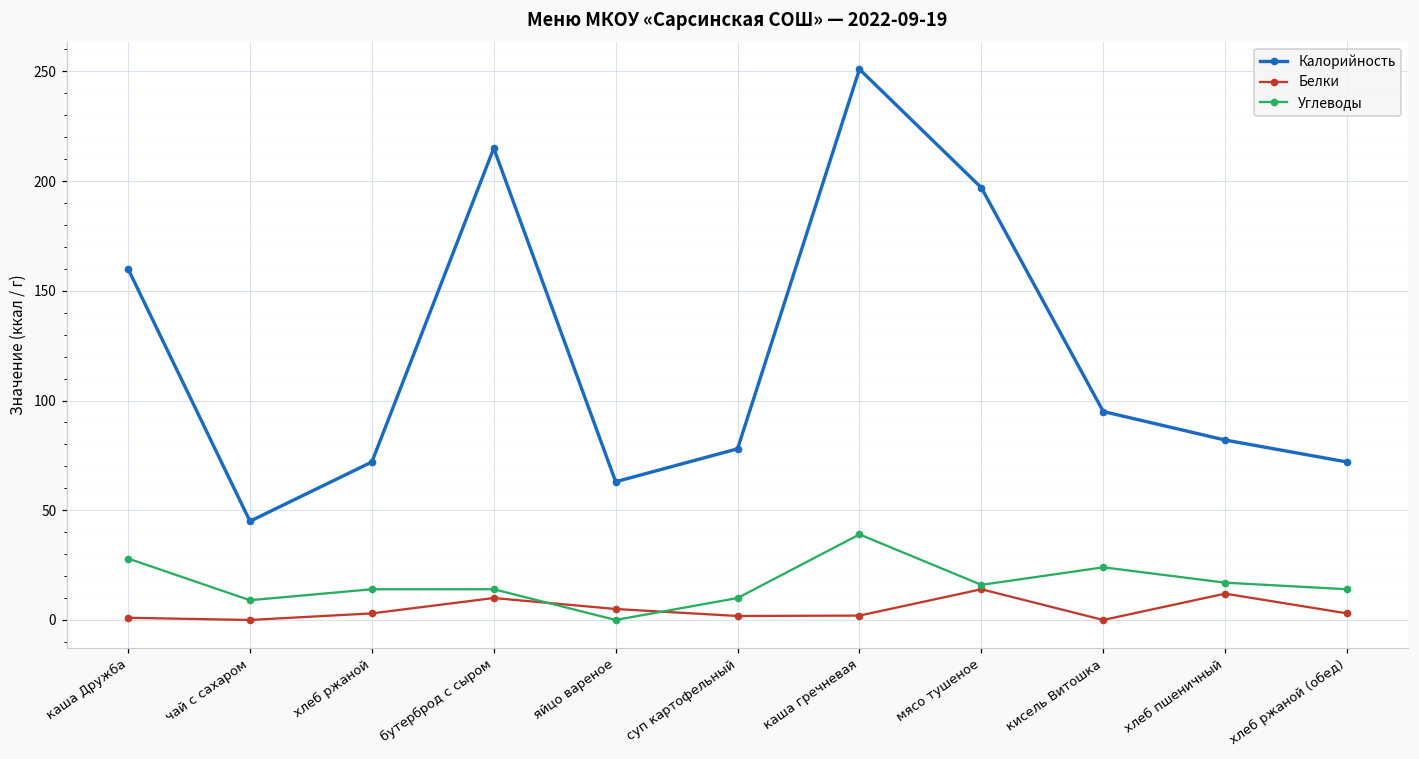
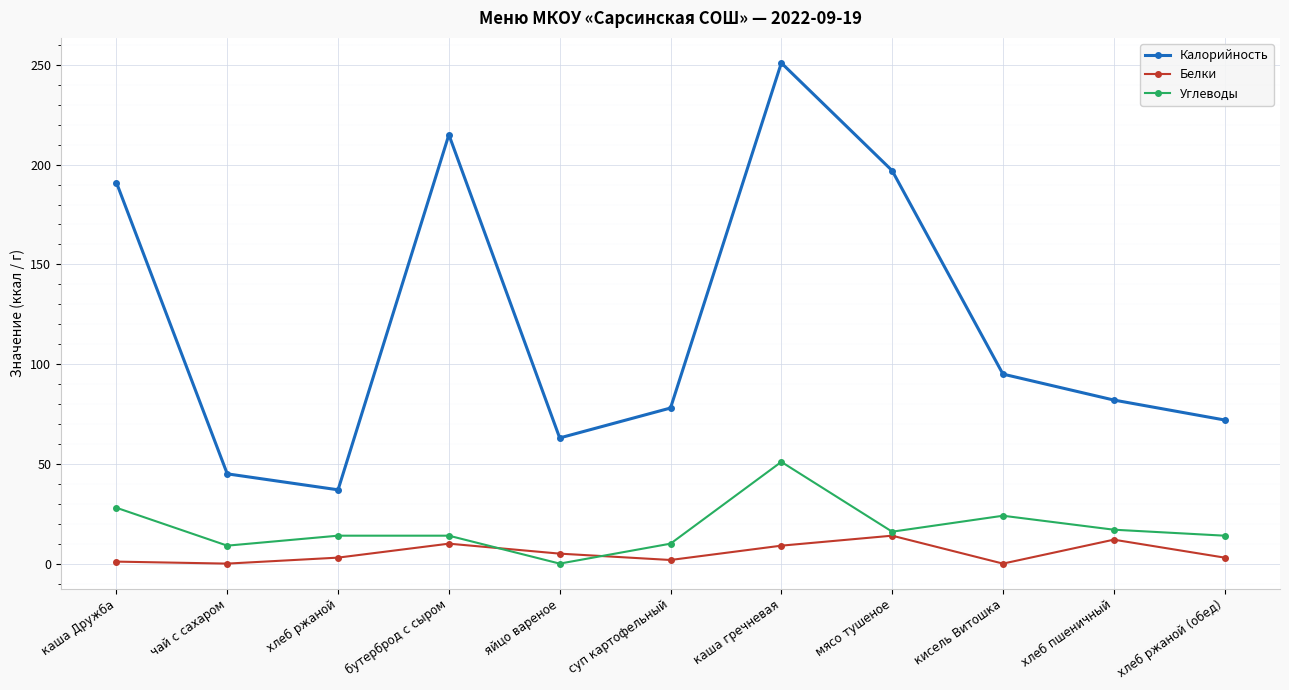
Калорийность, каша Дружба: 160 -> 191
Калорийность, хлеб ржаной: 72 -> 37
Белки, каша гречневая: 2 -> 9
Углеводы, каша гречневая: 39 -> 51
